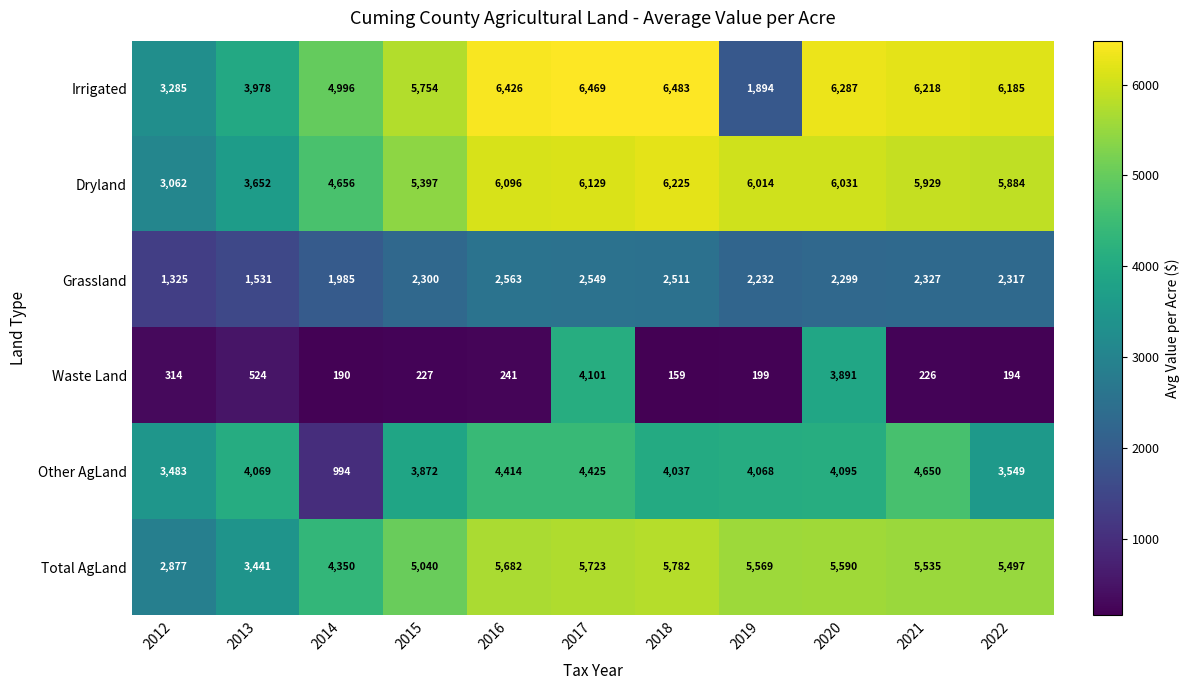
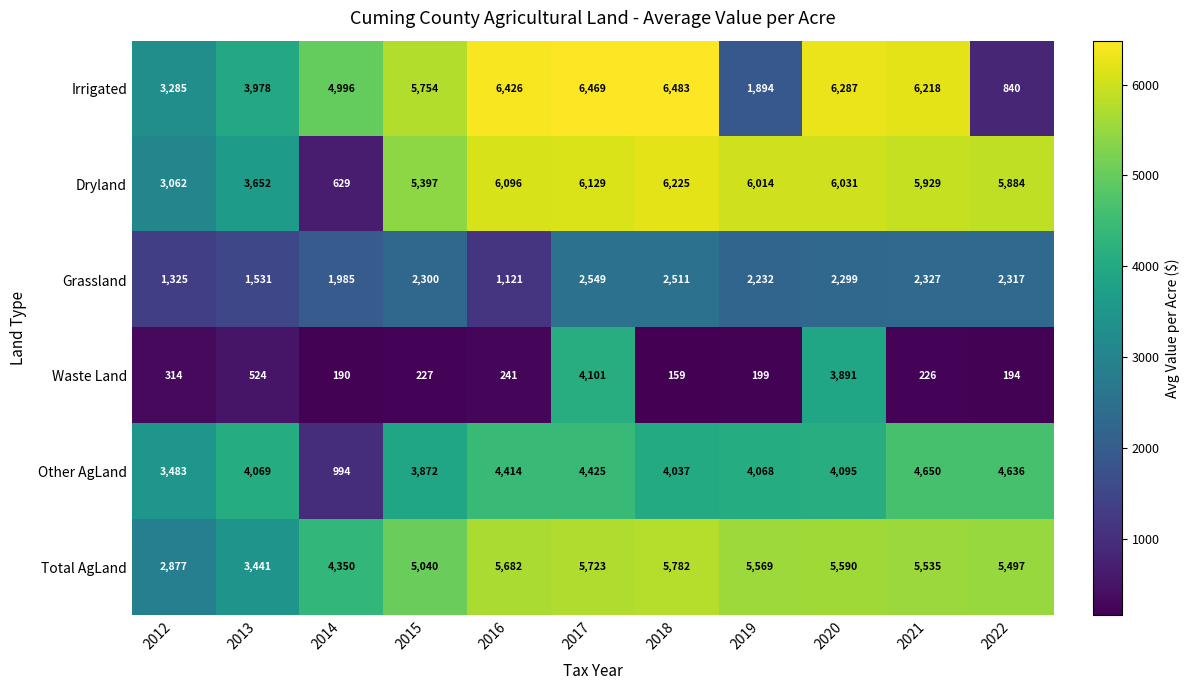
Irrigated, 2022: 6,185 -> 840
Dryland, 2014: 4,656 -> 629
Grassland, 2016: 2,563 -> 1,121
Other AgLand, 2022: 3,549 -> 4,636
